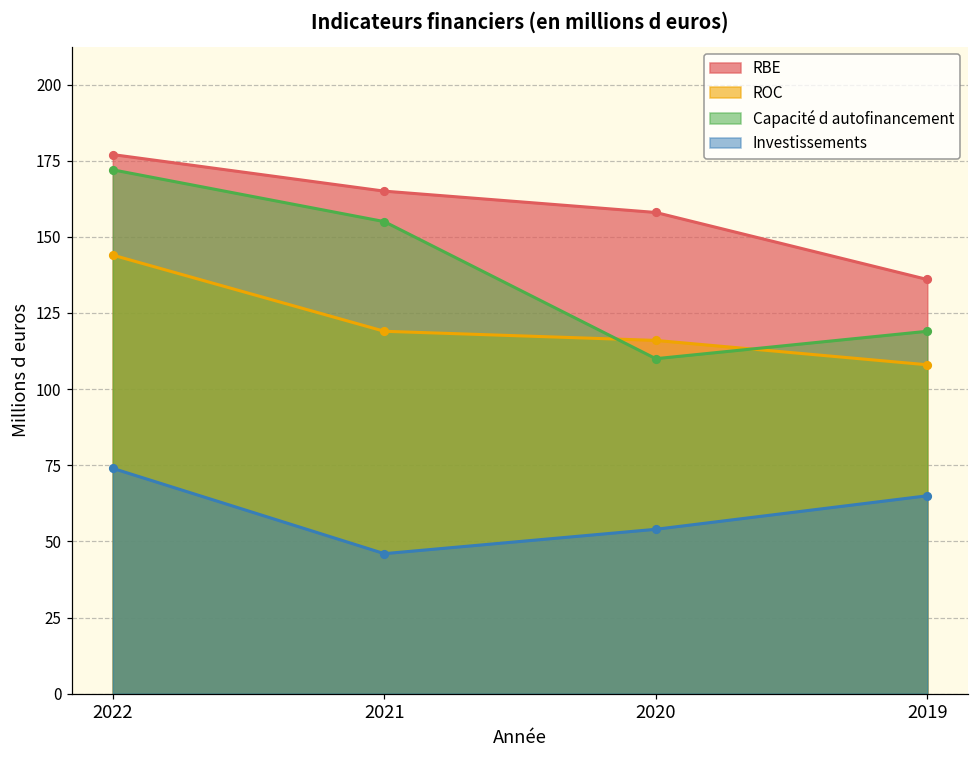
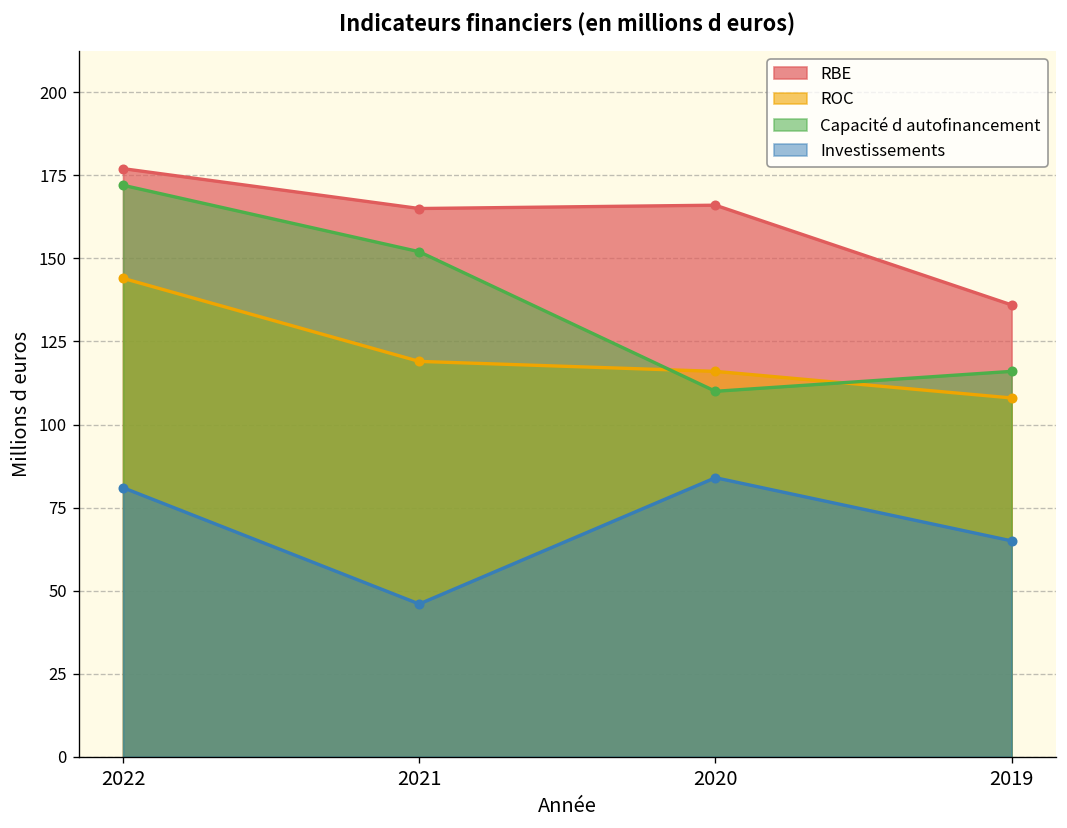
Investissements, 2022: 74 -> 81
Capacité d autofinancement, 2021: 155 -> 152
RBE, 2020: 158 -> 166
Investissements, 2020: 54 -> 84
Capacité d autofinancement, 2019: 119 -> 116
